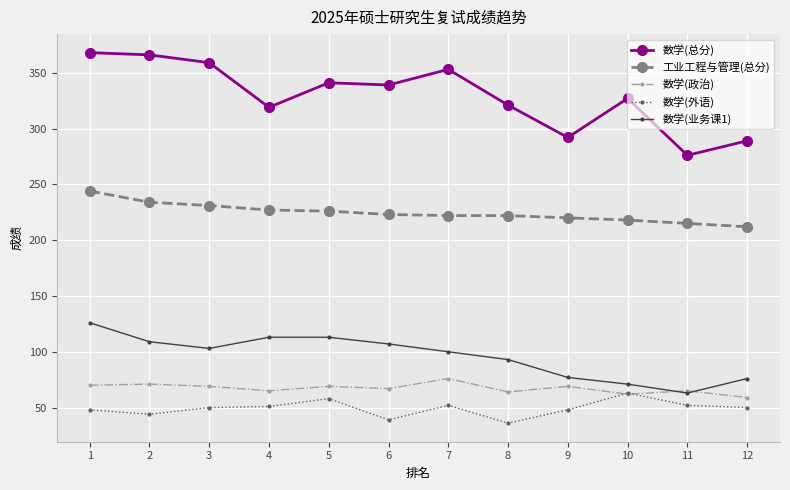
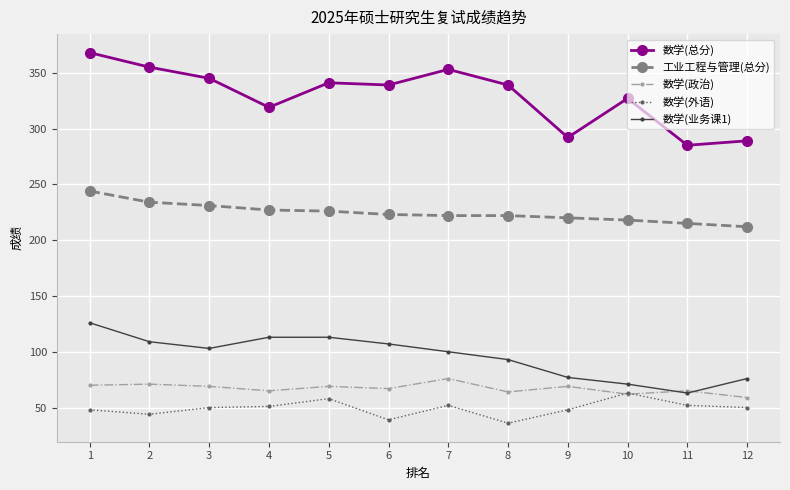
数学(总分), 2: 366 -> 355
数学(总分), 3: 359 -> 345
数学(总分), 8: 321 -> 339
数学(总分), 11: 276 -> 285
